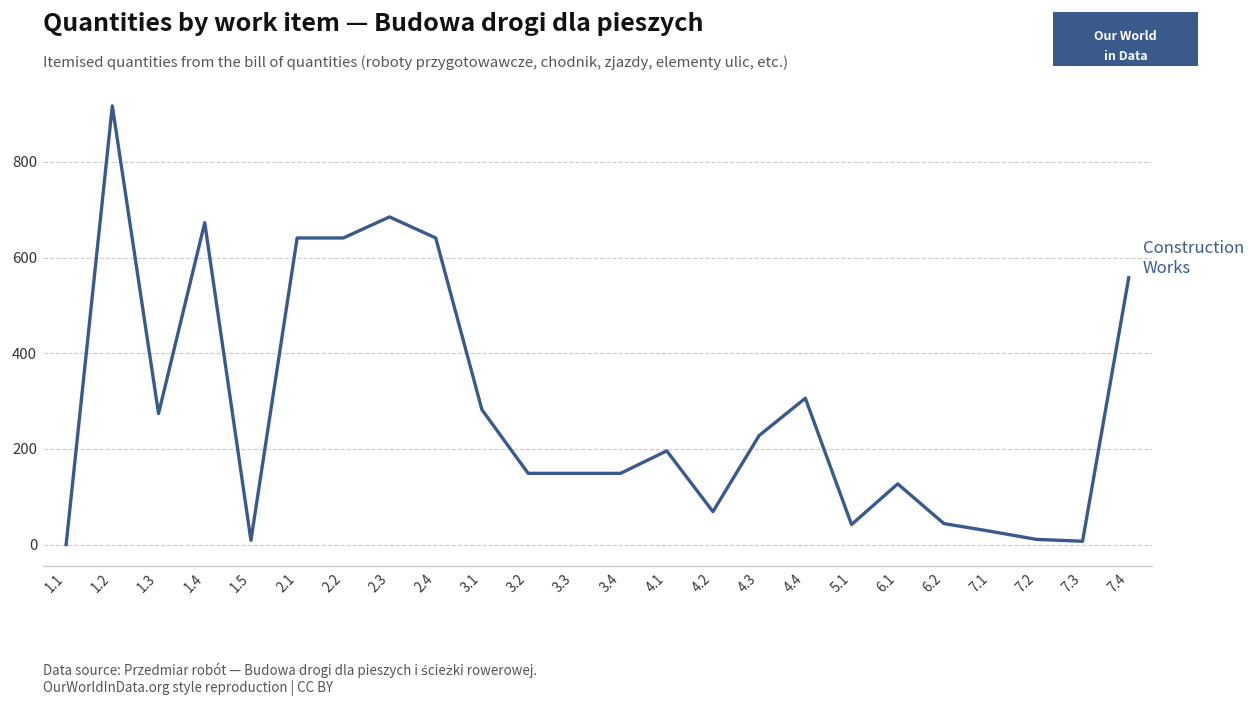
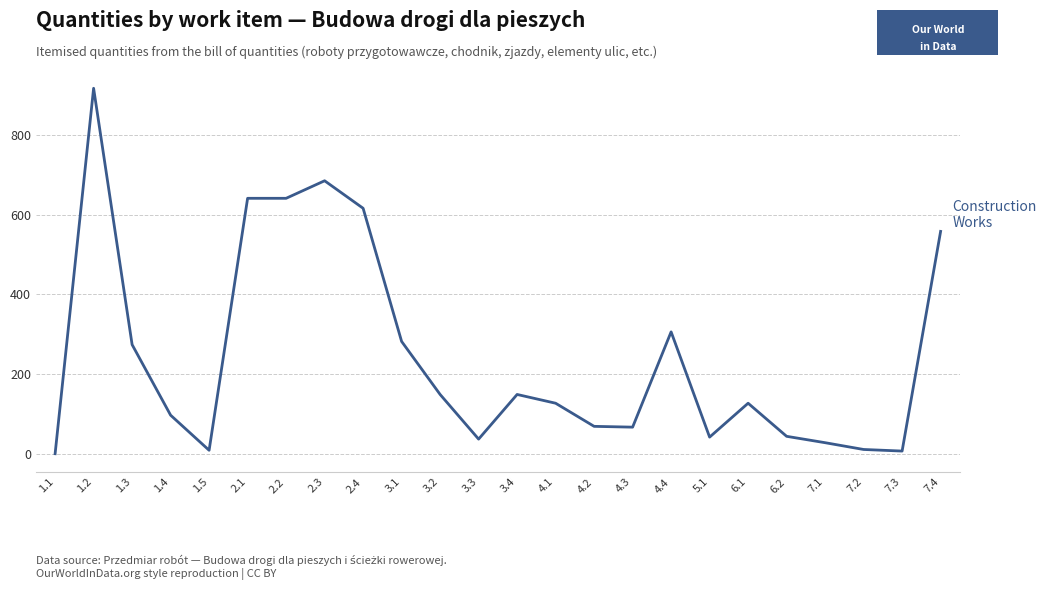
1.4: 670 -> 100
2.4: 640 -> 620
3.3: 150 -> 40
4.1: 200 -> 130
4.3: 230 -> 70
